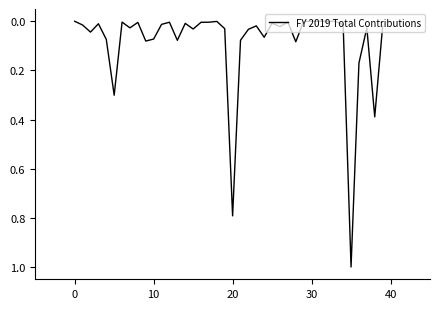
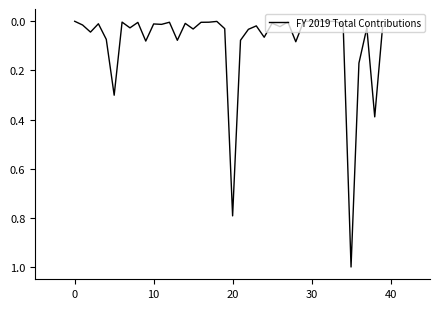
10: 0.07 -> 0.01
